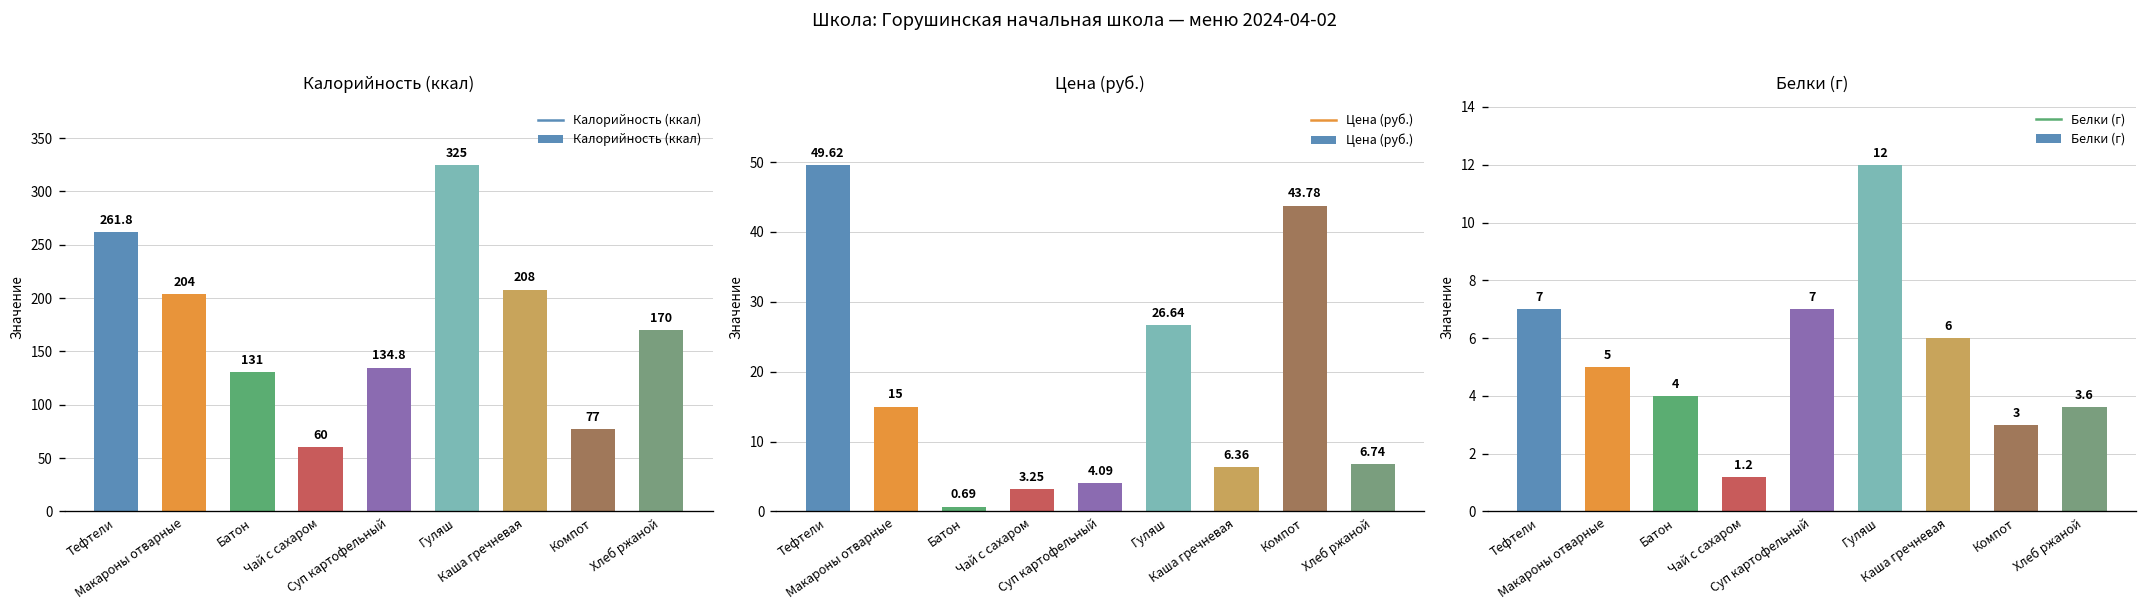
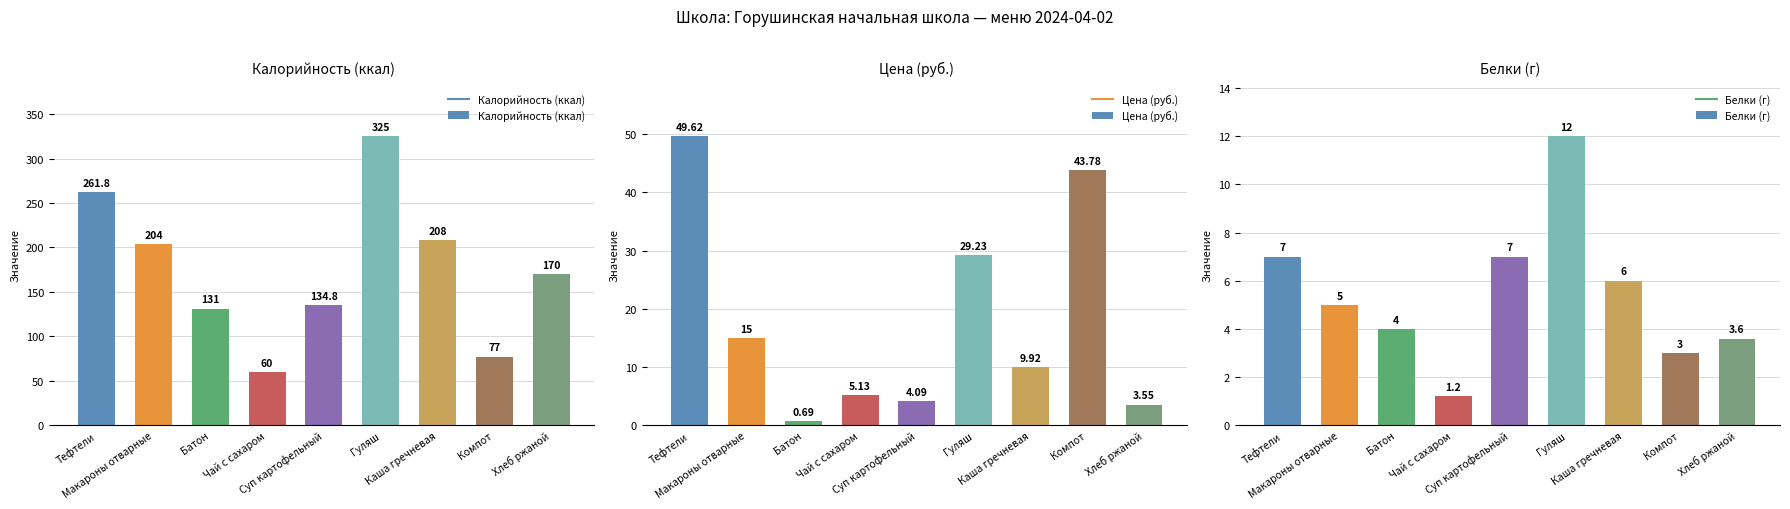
Цена (руб.), Чай с сахаром: 3.25 -> 5.13
Цена (руб.), Гуляш: 26.64 -> 29.23
Цена (руб.), Каша гречневая: 6.36 -> 9.92
Цена (руб.), Хлеб ржаной: 6.74 -> 3.55
